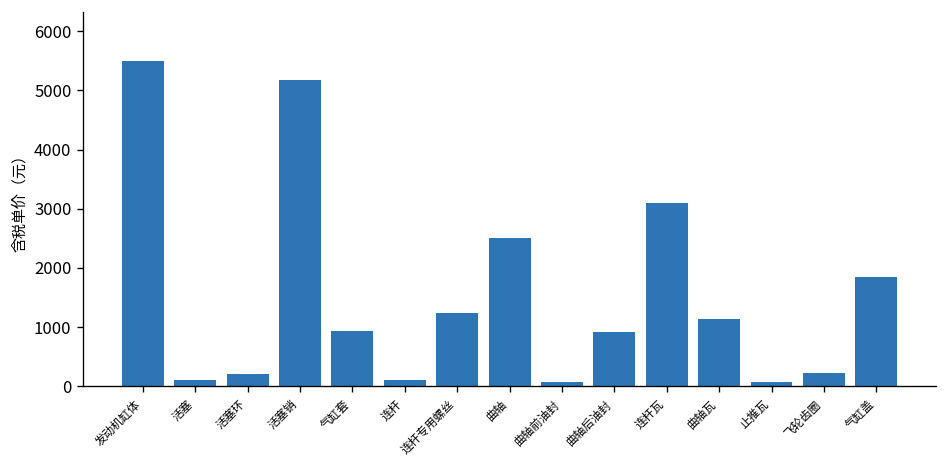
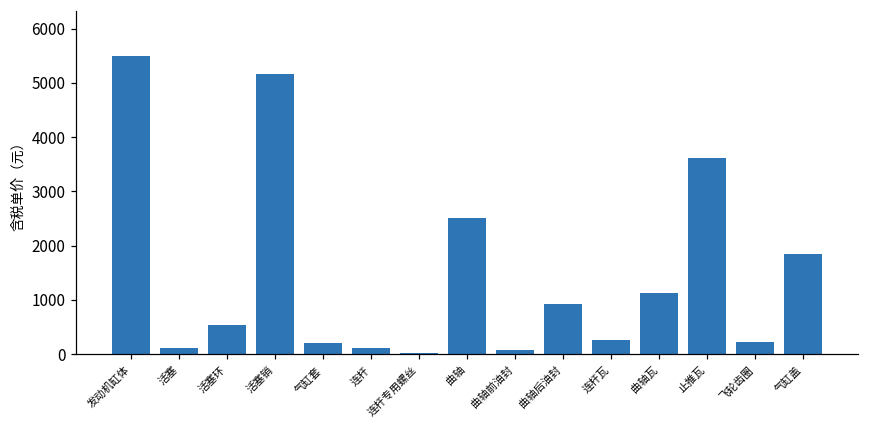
活塞环: 200 -> 500
气缸套: 900 -> 200
连杆专用螺丝: 1200 -> 0
连杆瓦: 3100 -> 300
止推瓦: 100 -> 3600
